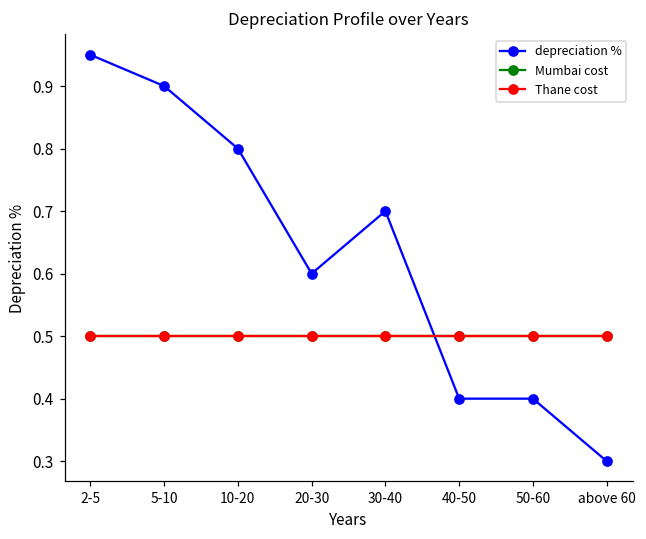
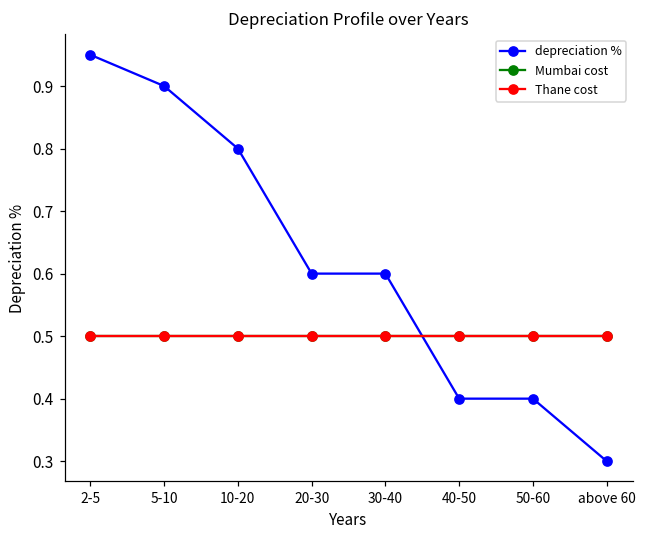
depreciation %, 30-40: 0.7 -> 0.6
